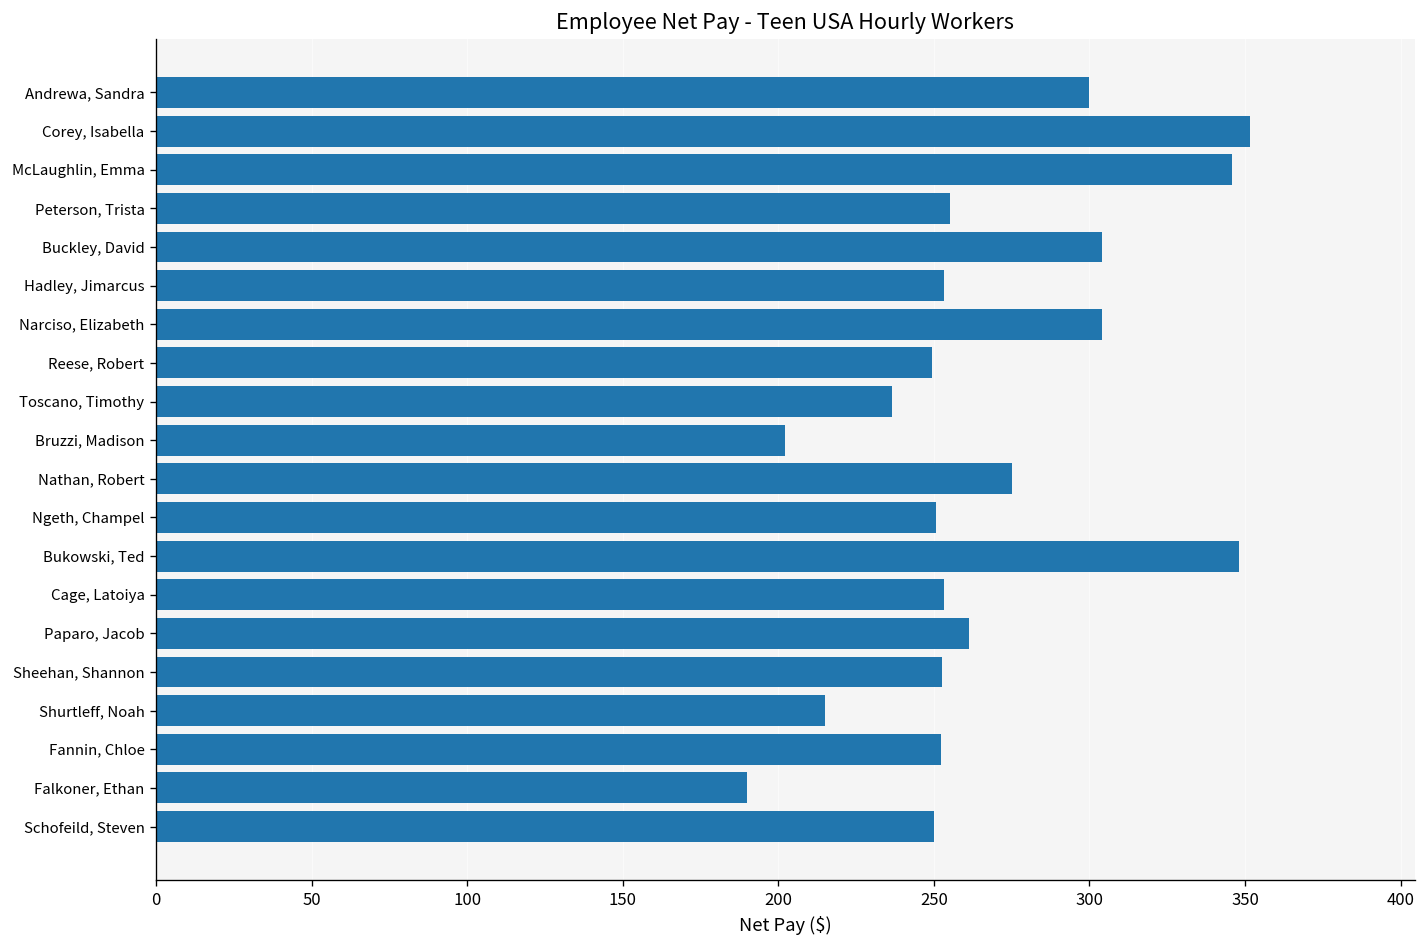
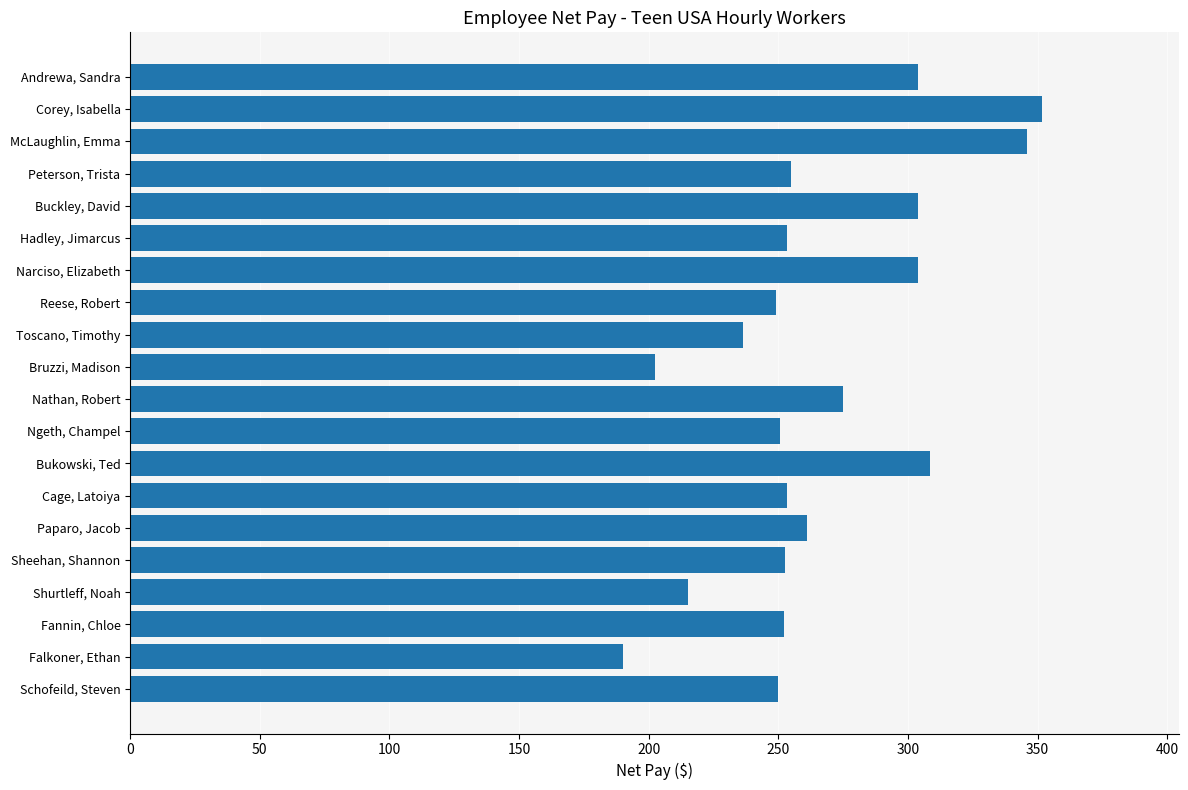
Andrewa, Sandra: 300 -> 304
Bukowski, Ted: 348 -> 309
